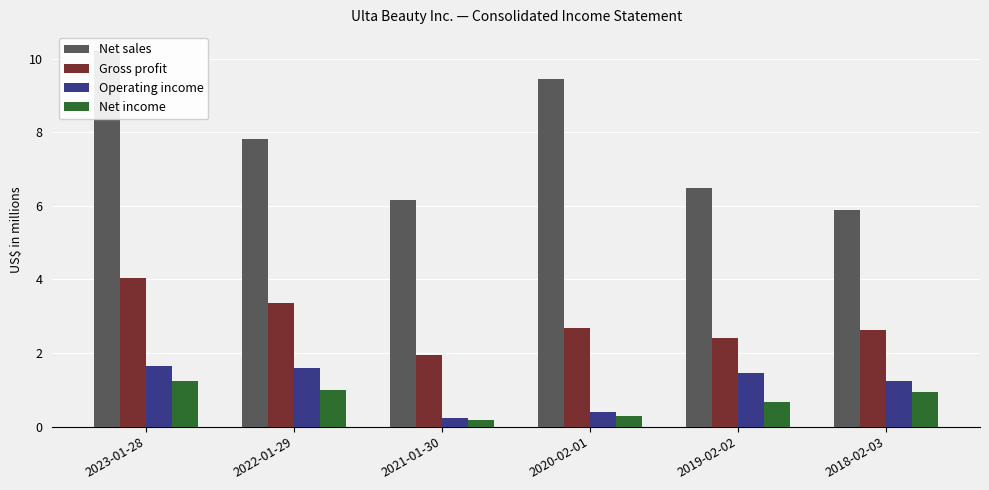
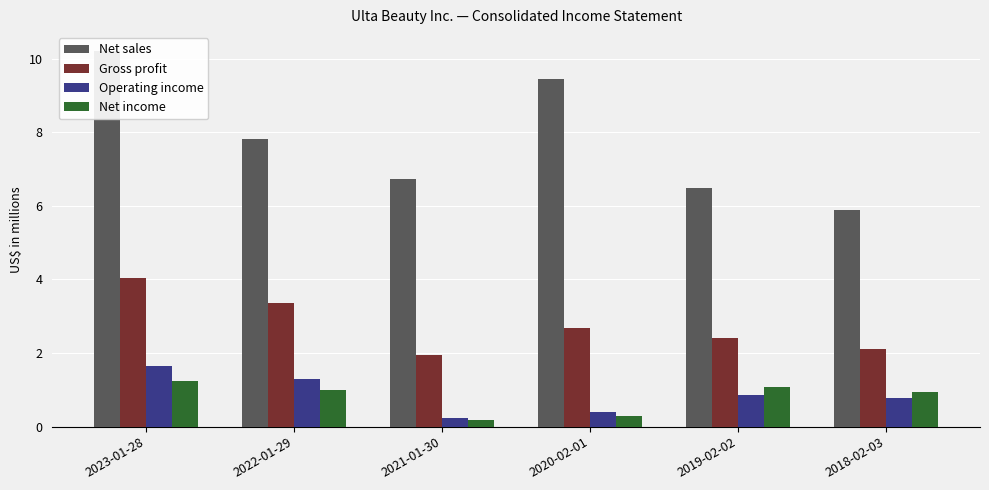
Operating income, 2022-01-29: 1.6 -> 1.3
Net sales, 2021-01-30: 6.2 -> 6.7
Operating income, 2019-02-02: 1.5 -> 0.9
Net income, 2019-02-02: 0.7 -> 1.1
Gross profit, 2018-02-03: 2.6 -> 2.1
Operating income, 2018-02-03: 1.2 -> 0.8
